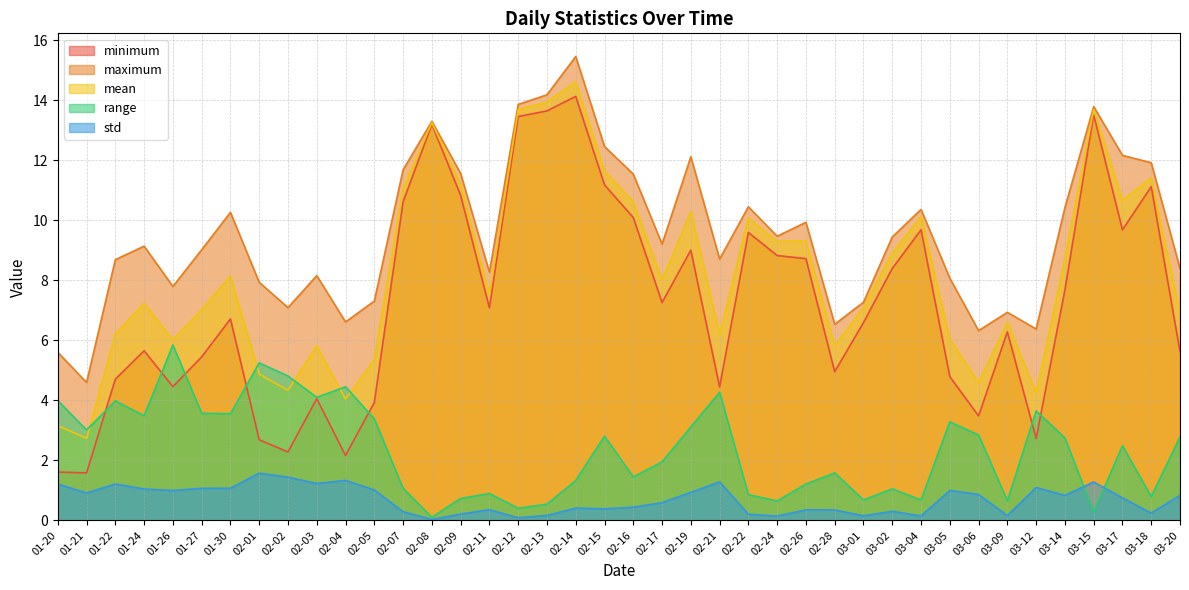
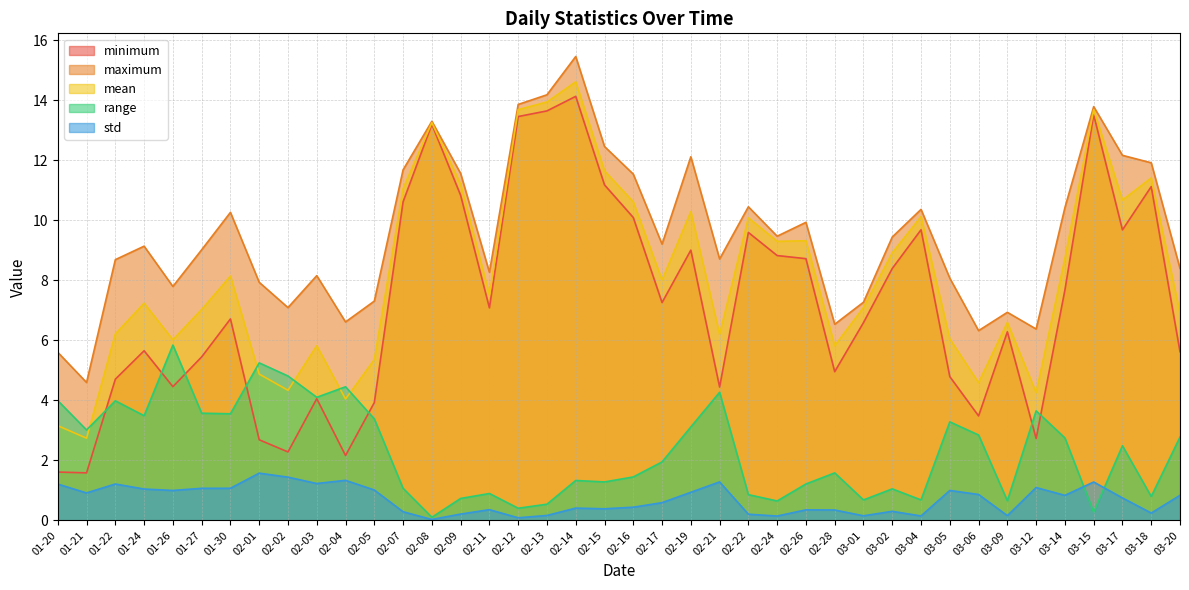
range, 02-15: 2.8 -> 1.3
